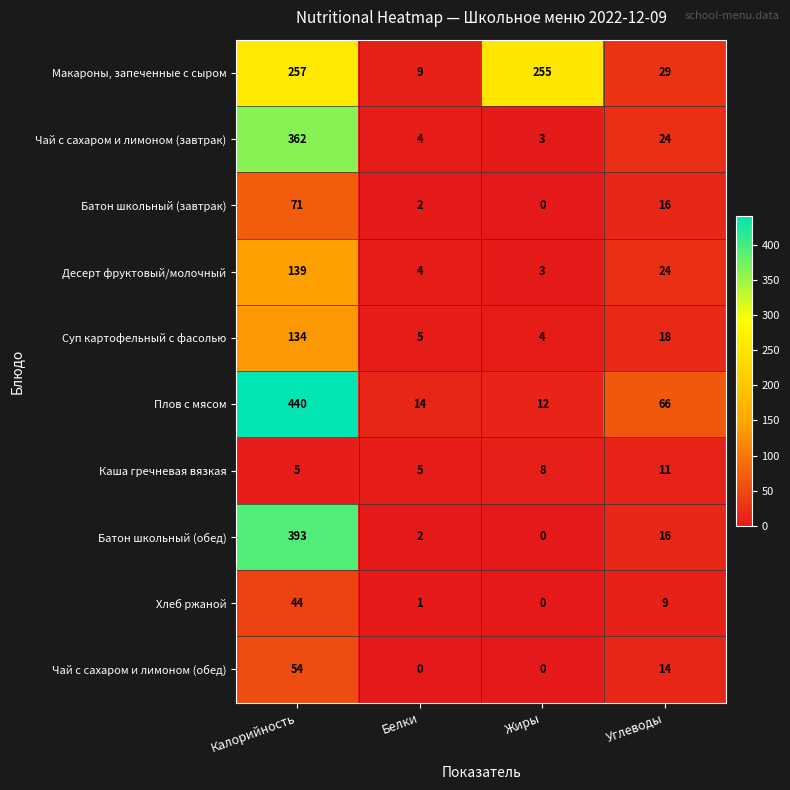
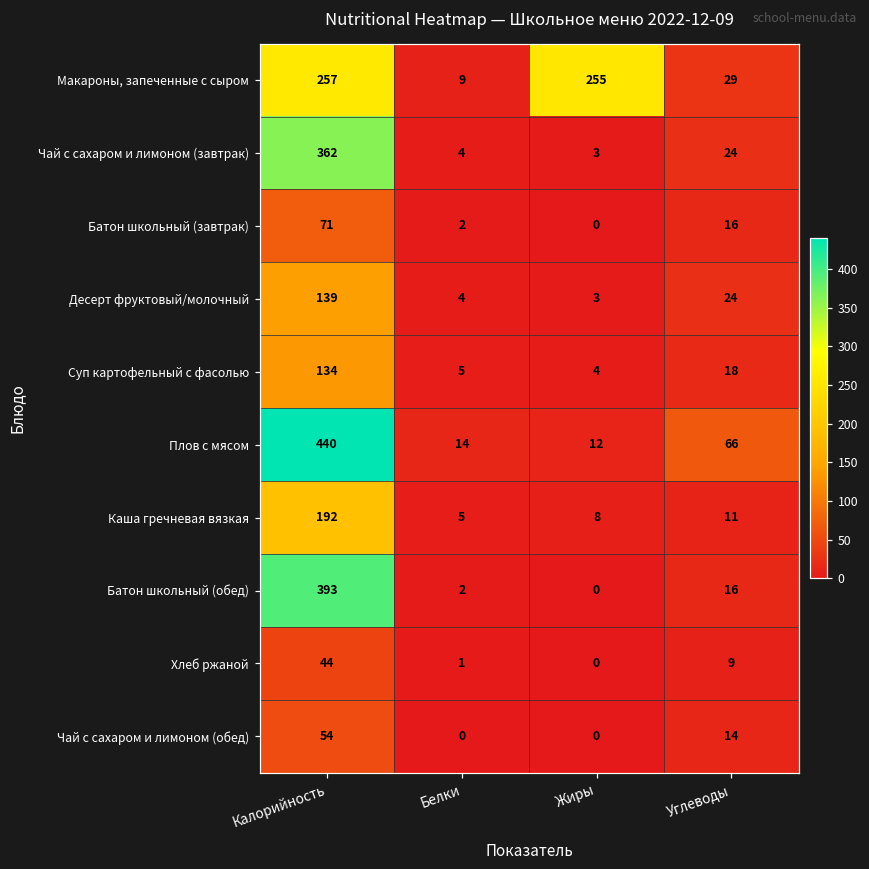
Каша гречневая вязкая, Калорийность: 5 -> 192
